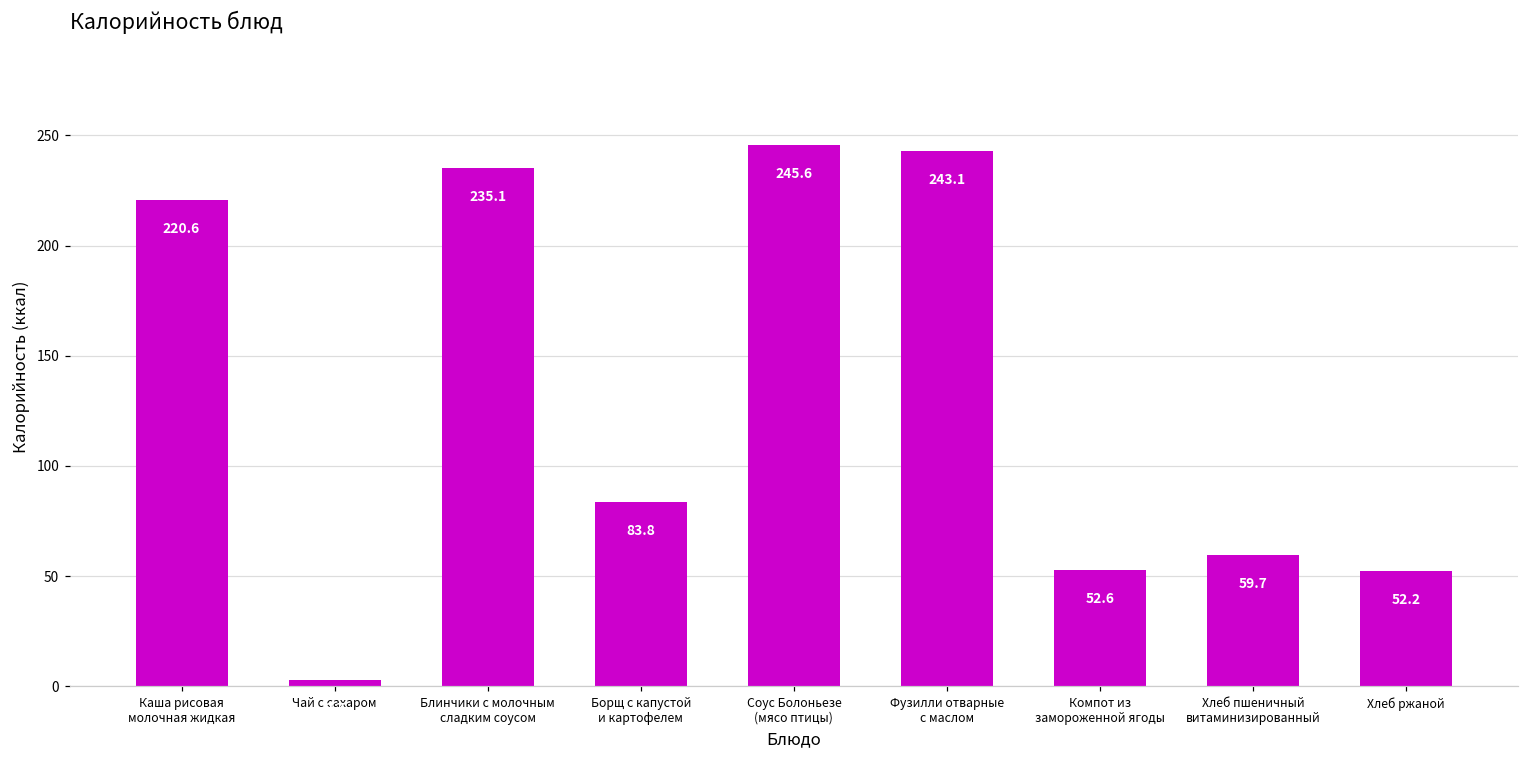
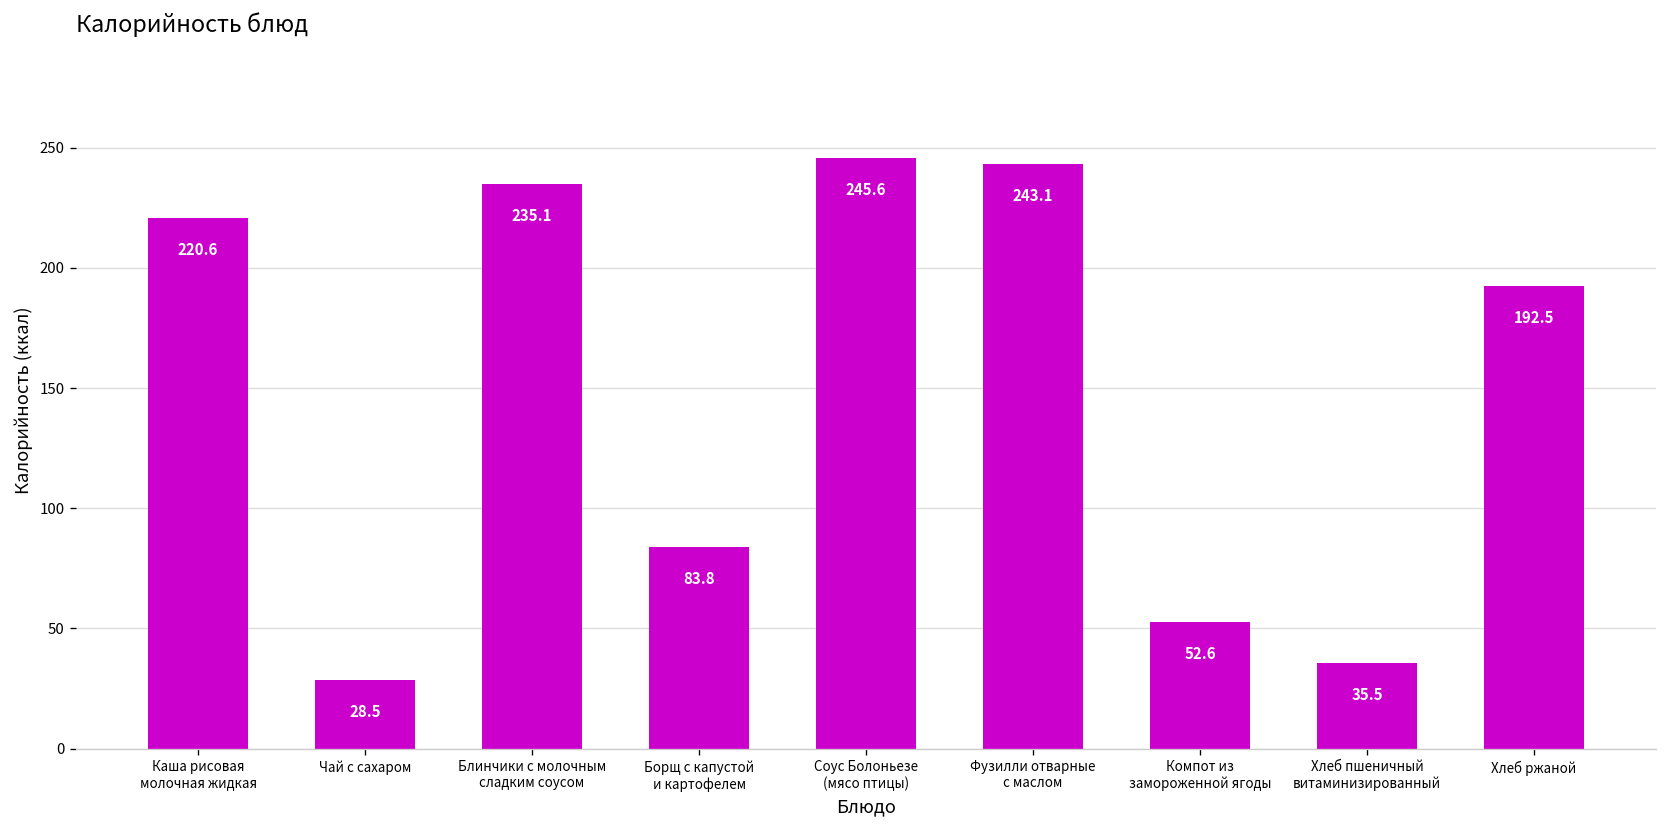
Чай с сахаром: 3 -> 28
Хлеб пшеничный витаминизированный: 59.7 -> 35.5
Хлеб ржаной: 52.2 -> 192.5
